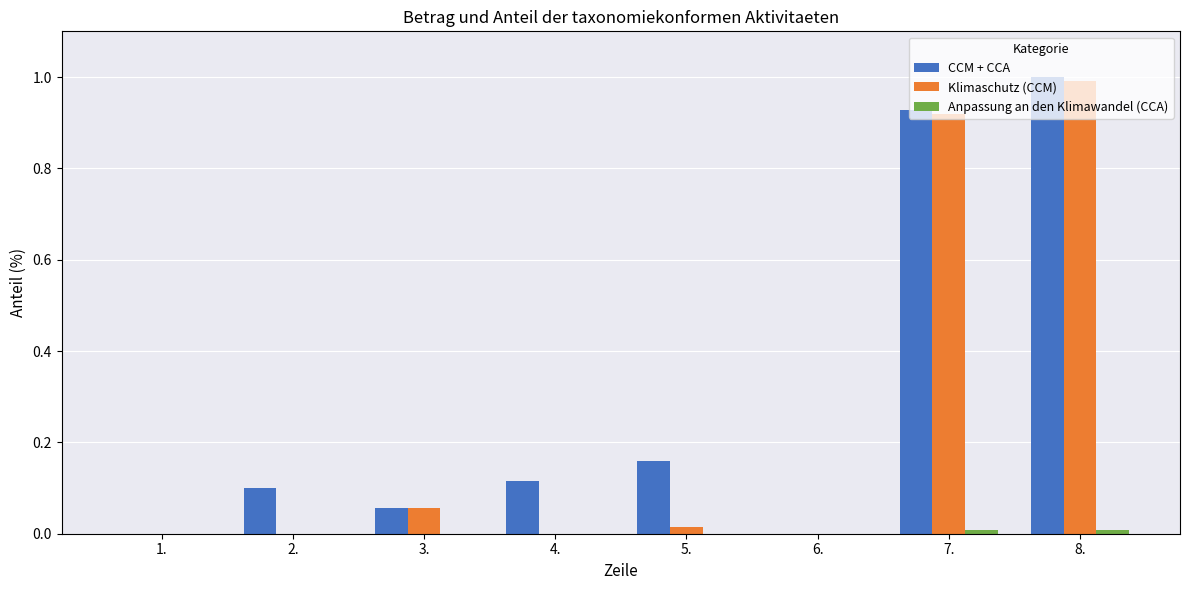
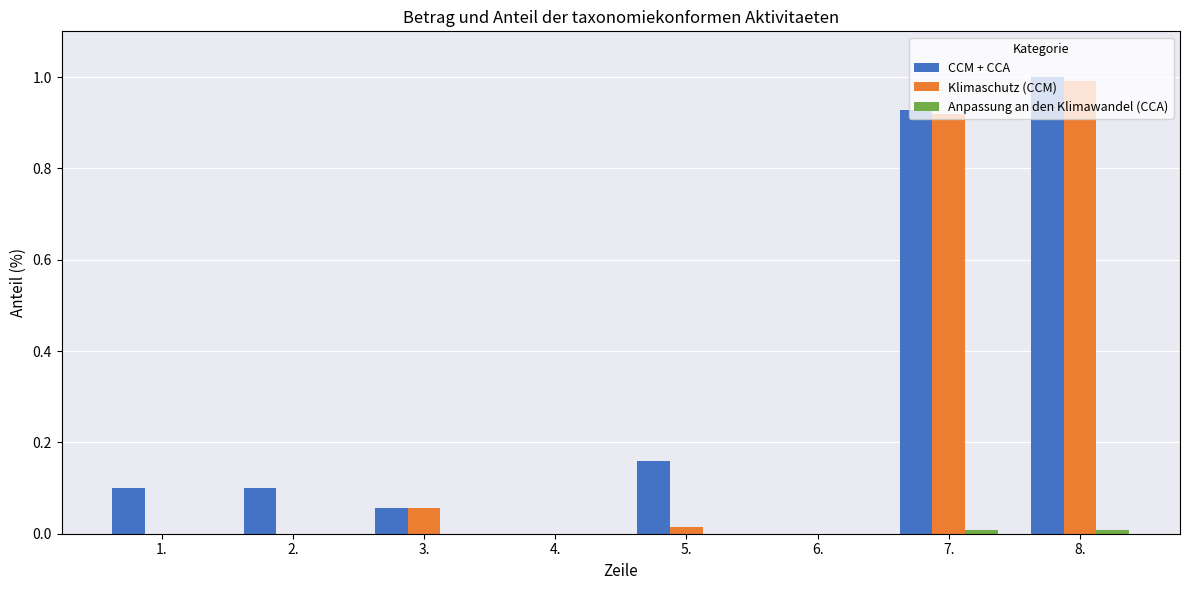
CCM + CCA, 1.: 0.0 -> 0.1
CCM + CCA, 4.: 0.12 -> 0.00
